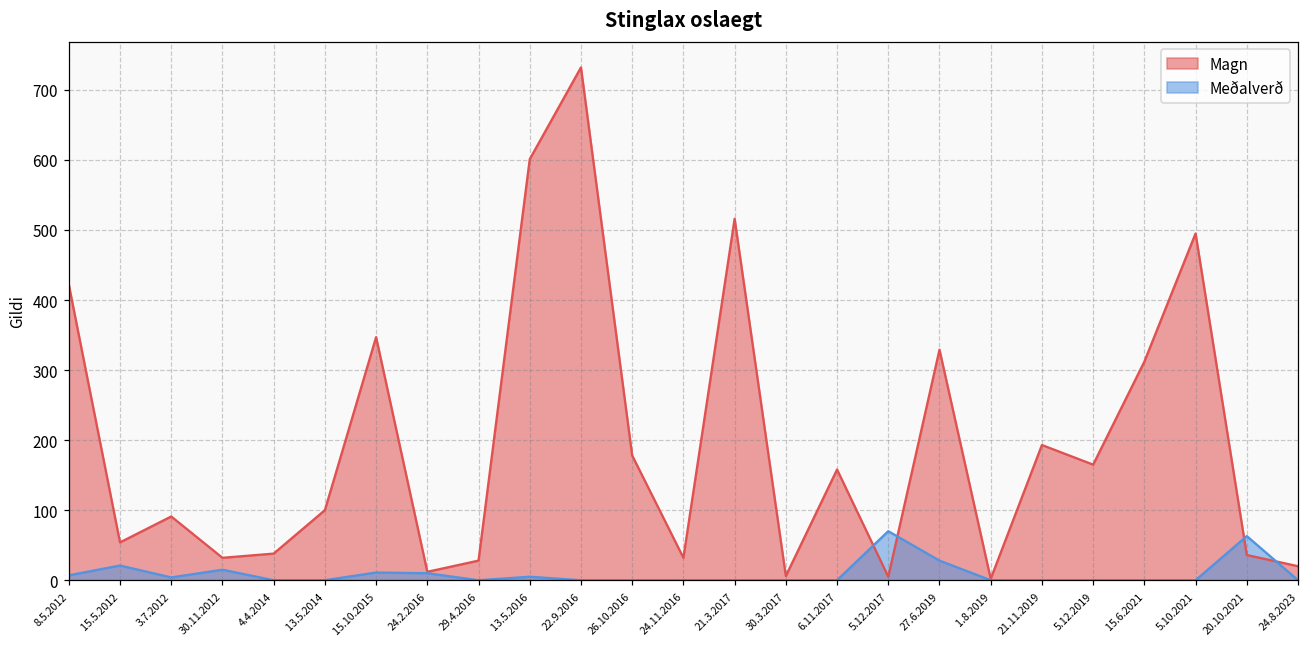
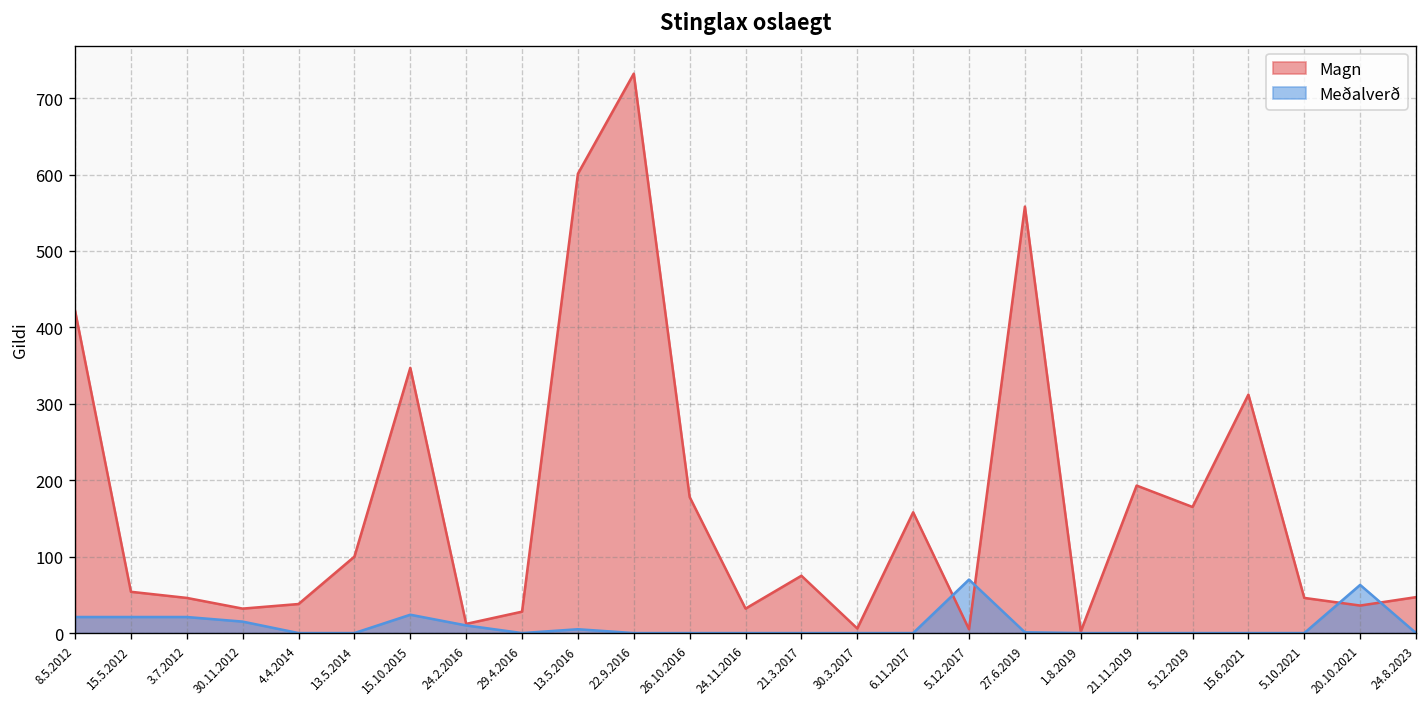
Meðalverð, 8.5.2012: 10 -> 20
Magn, 3.7.2012: 90 -> 50
Meðalverð, 3.7.2012: 0 -> 20
Meðalverð, 15.10.2015: 10 -> 20
Magn, 21.3.2017: 520 -> 80
Magn, 27.6.2019: 330 -> 560
Meðalverð, 27.6.2019: 30 -> 0
Magn, 5.10.2021: 500 -> 50
Magn, 24.8.2023: 20 -> 50
